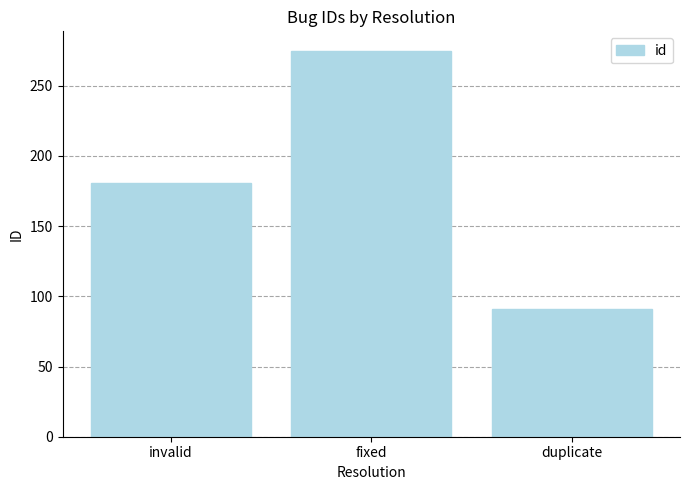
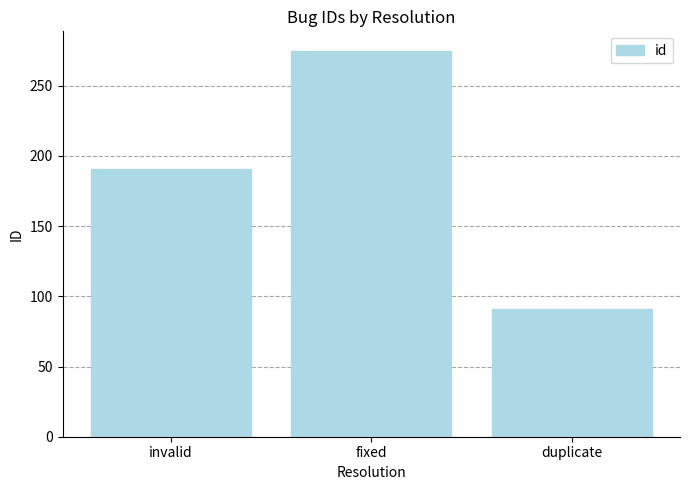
invalid: 181 -> 191
